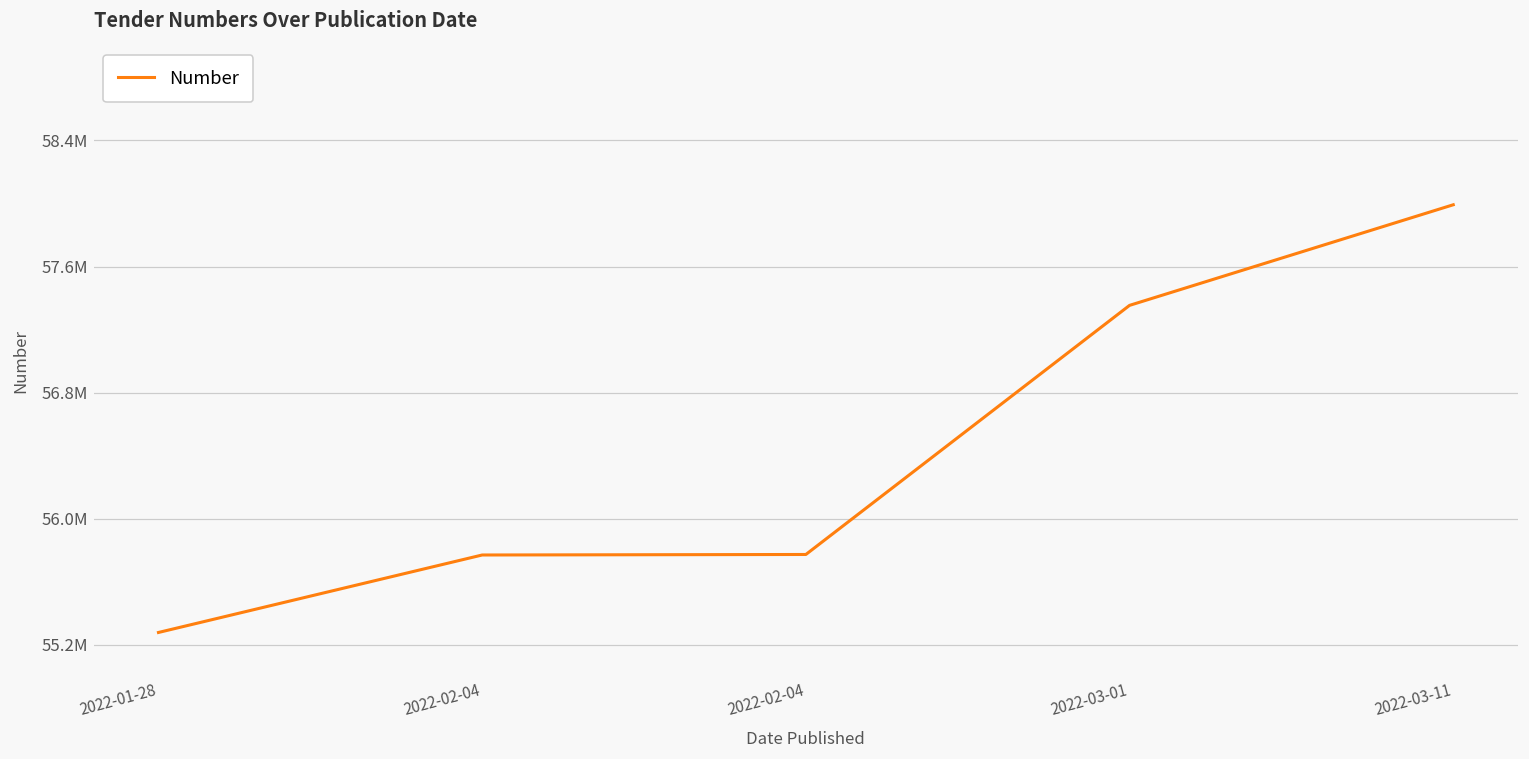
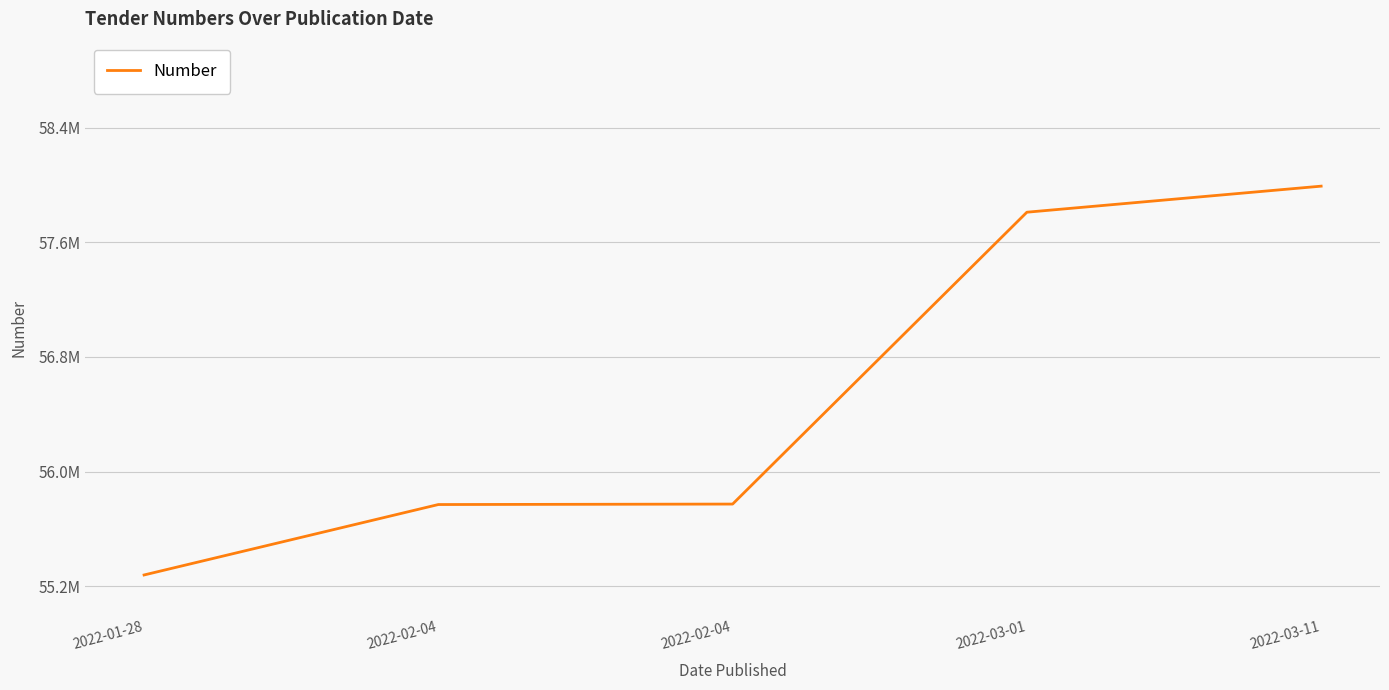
2022-03-01: 57350000 -> 57810000
